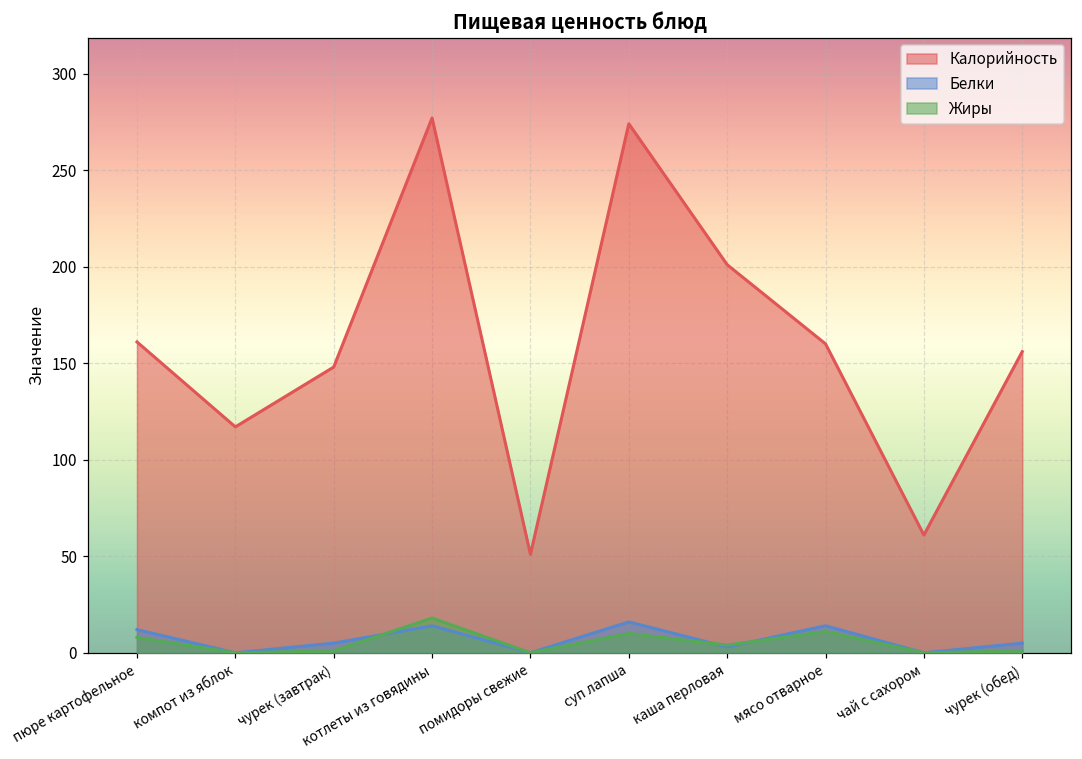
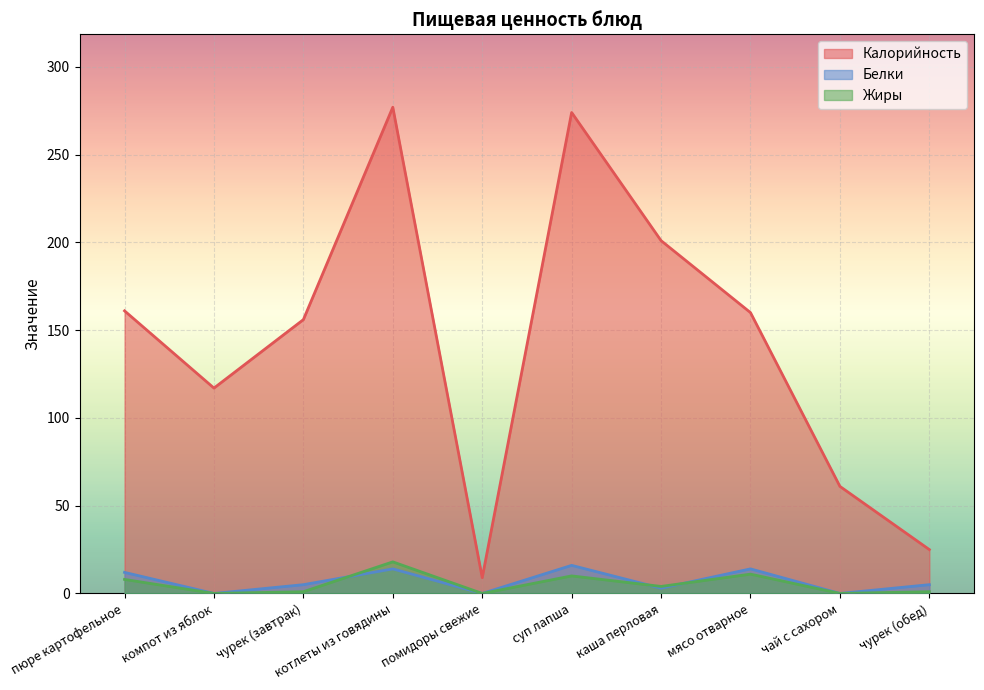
Калорийность, чурек (завтрак): 148 -> 156
Калорийность, помидоры свежие: 51 -> 9
Калорийность, чурек (обед): 156 -> 25
